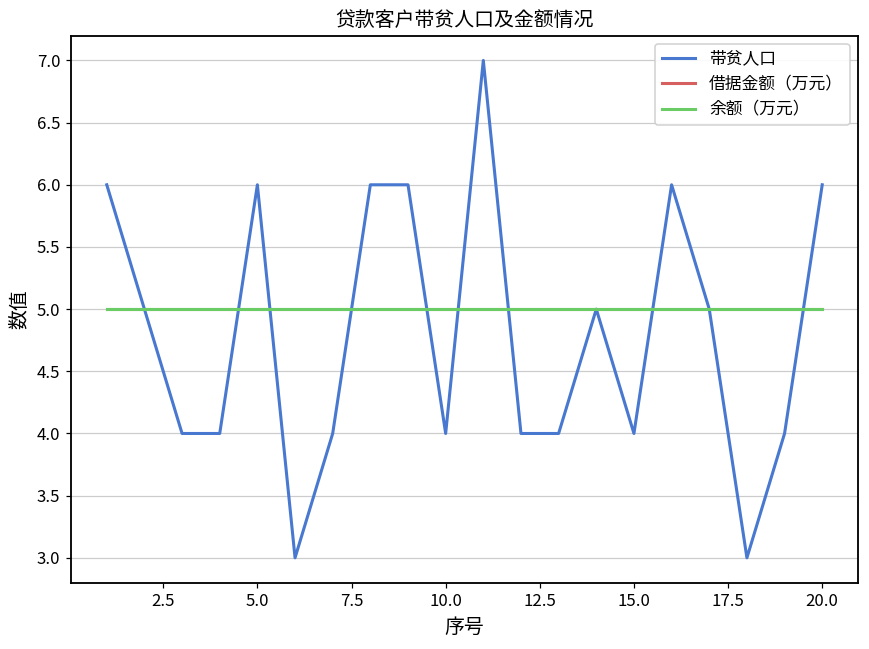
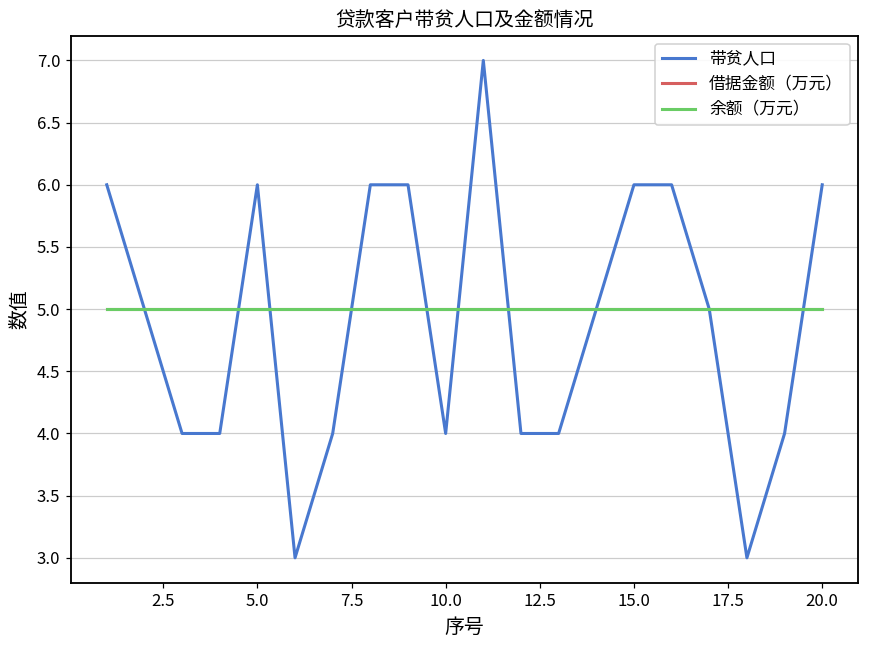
带贫人口, 15.0: 4 -> 6
